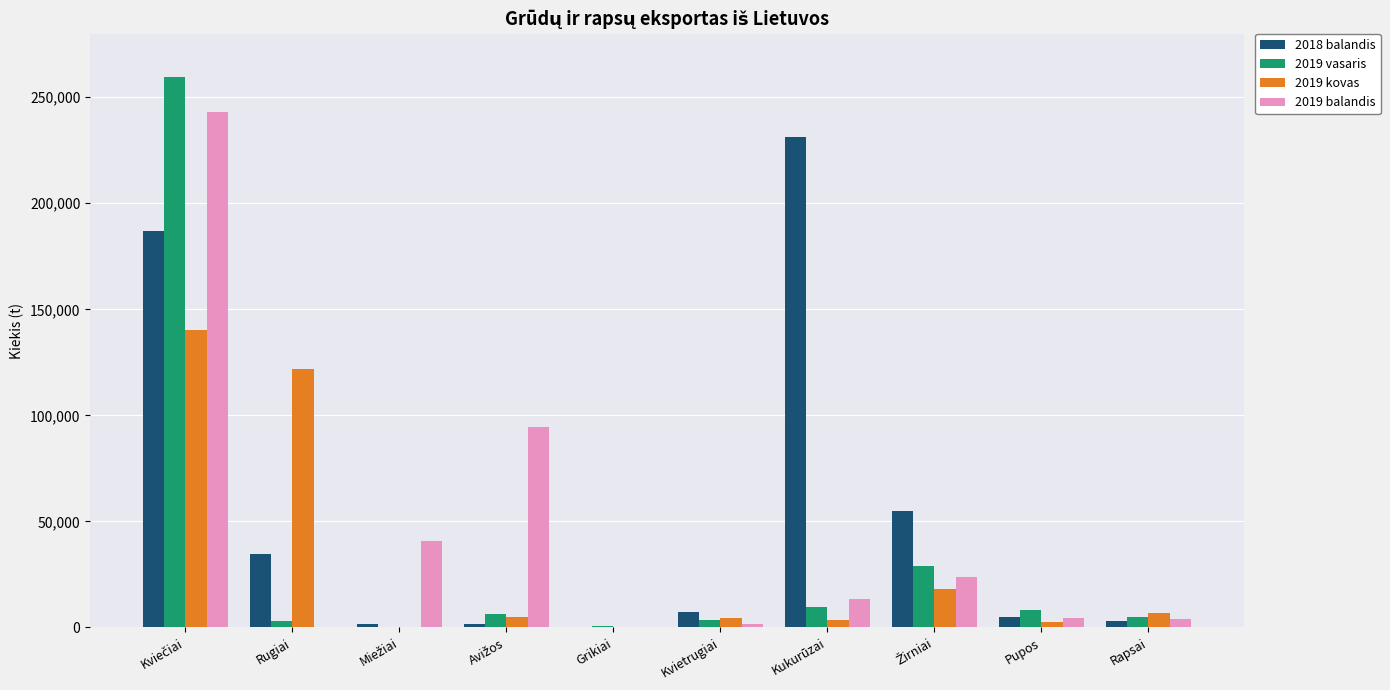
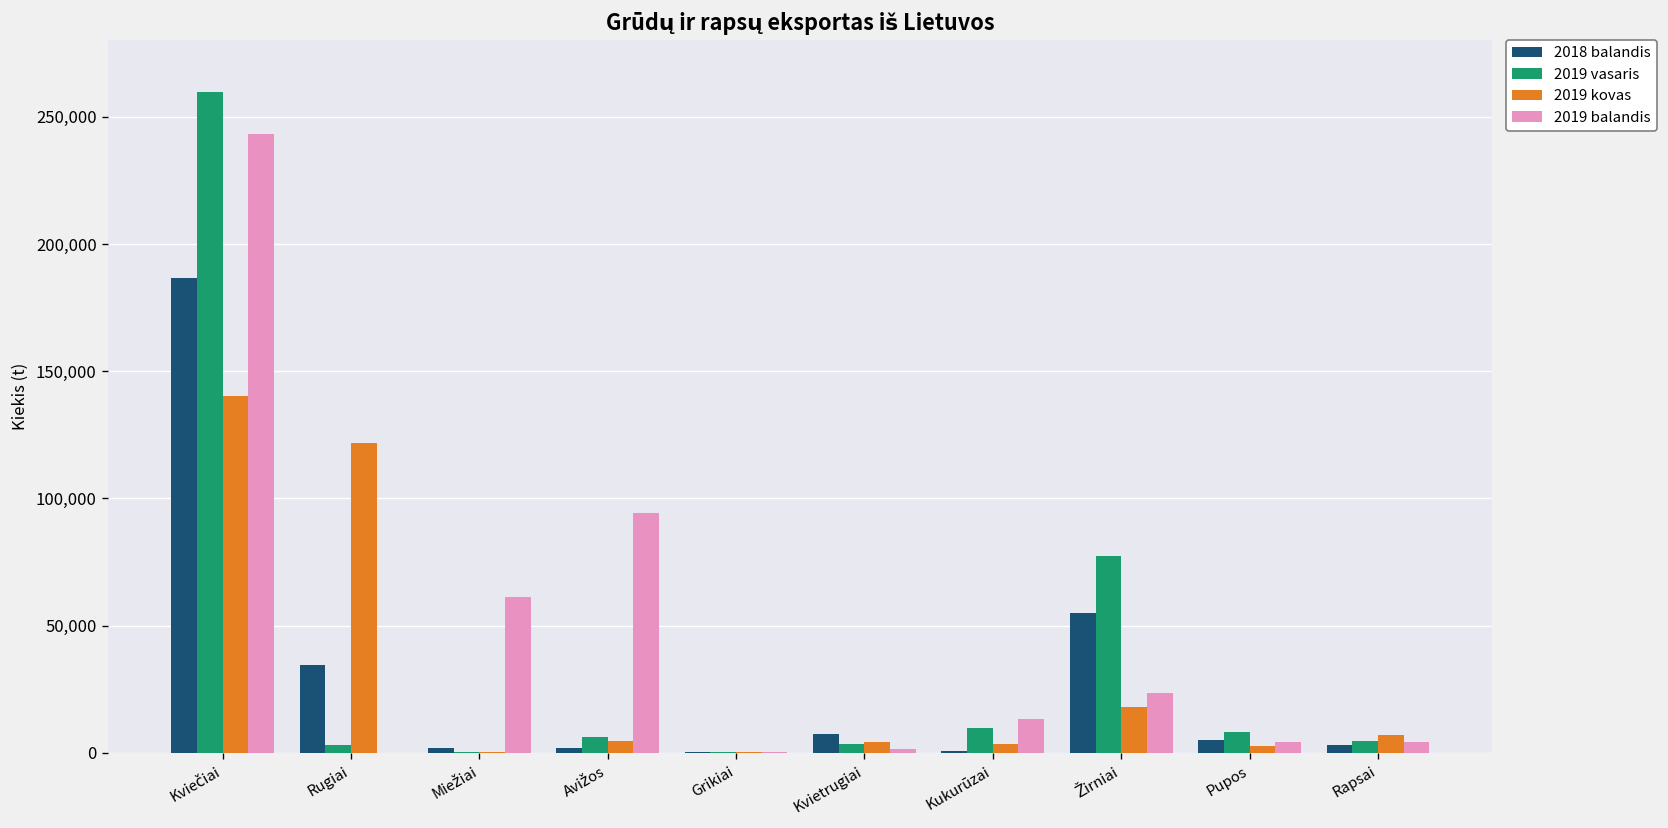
2019 balandis, Miežiai: 41,000 -> 61,000
2018 balandis, Kukurūzai: 231,000 -> 1,000
2019 vasaris, Žirniai: 29,000 -> 78,000
